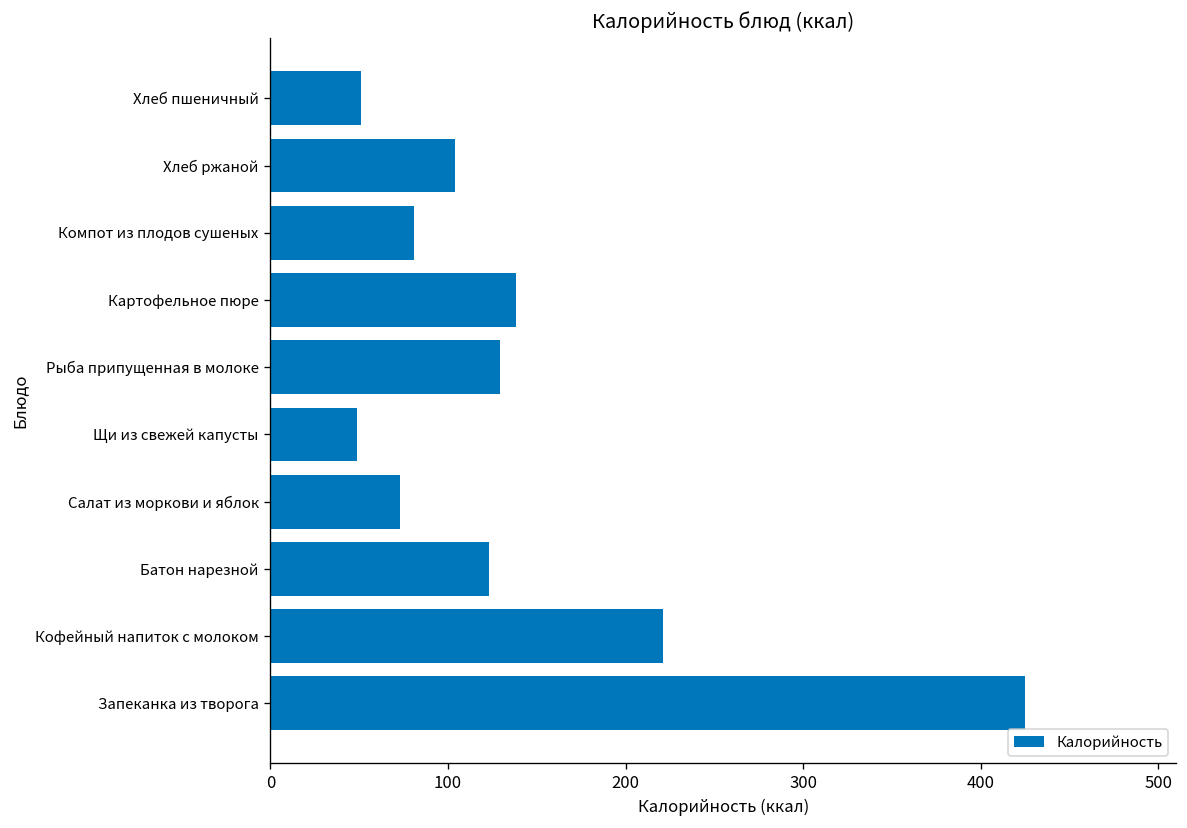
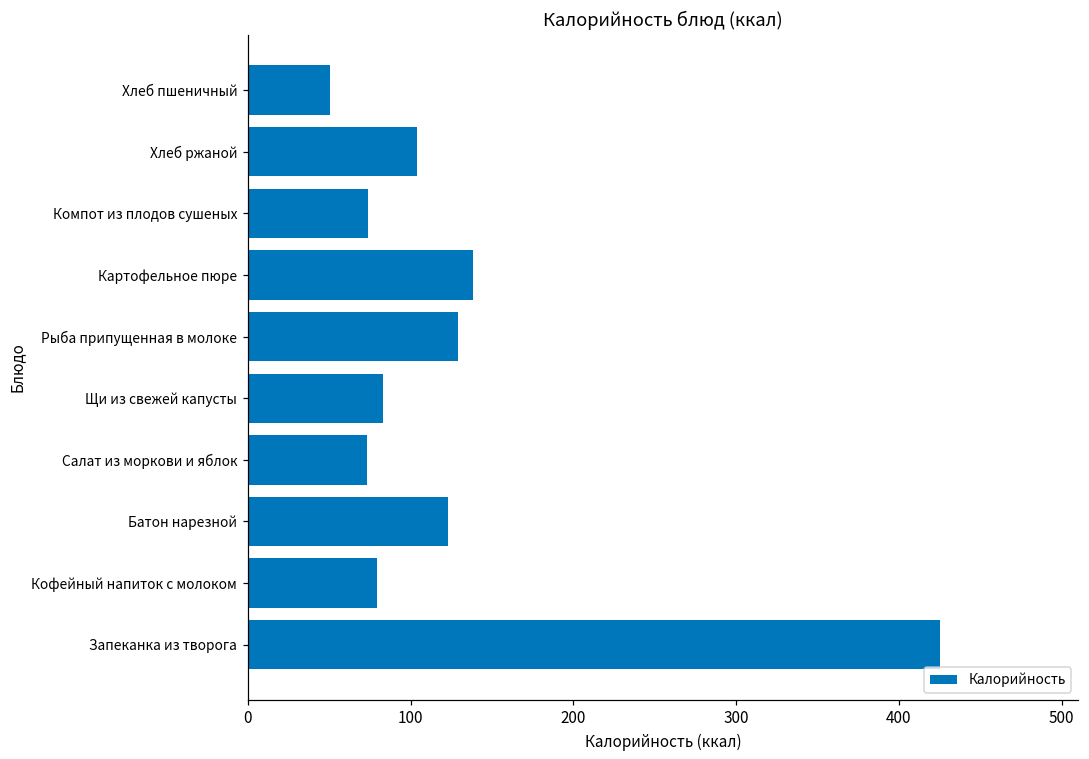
Компот из плодов сушеных: 81 -> 74
Щи из свежей капусты: 49 -> 83
Кофейный напиток с молоком: 221 -> 79
